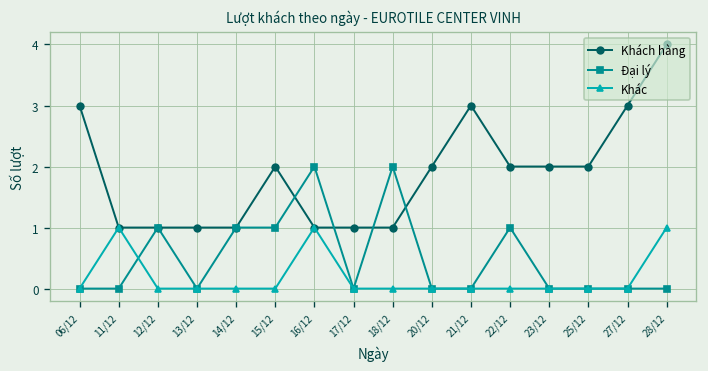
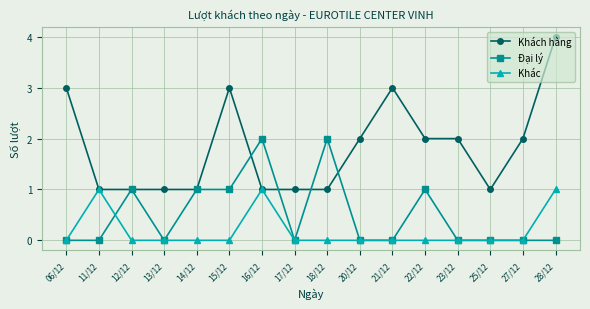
Khách hàng, 15/12: 2 -> 3
Khách hàng, 25/12: 2 -> 1
Khách hàng, 27/12: 3 -> 2
